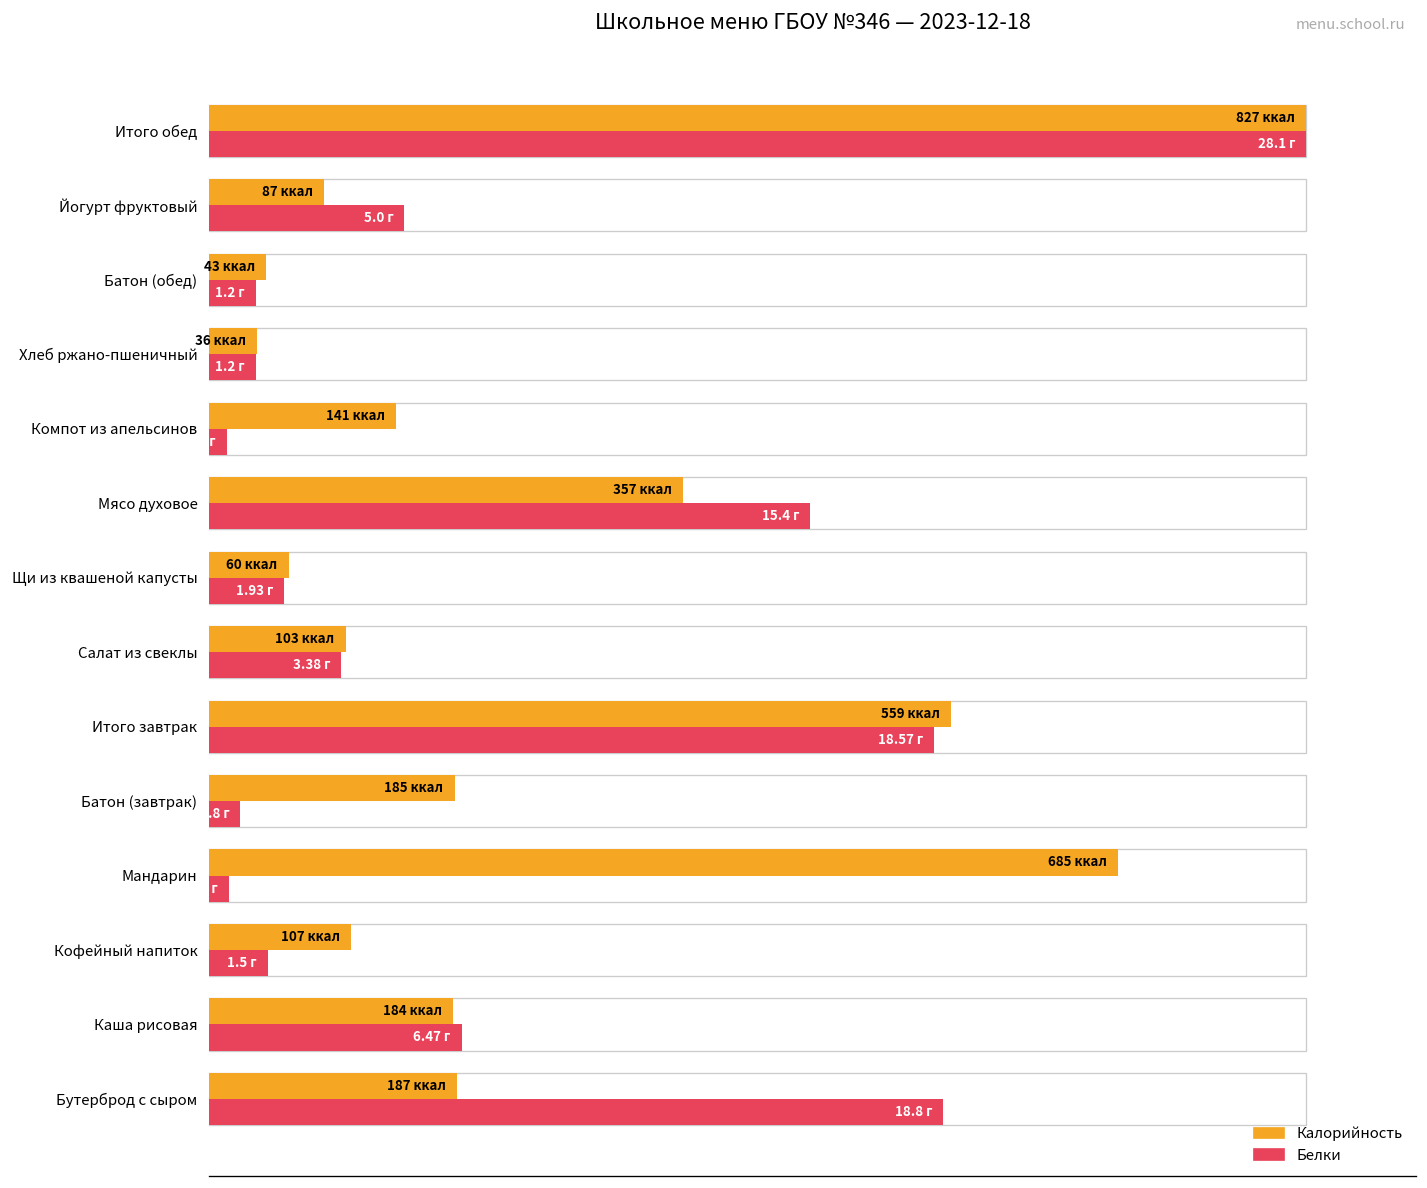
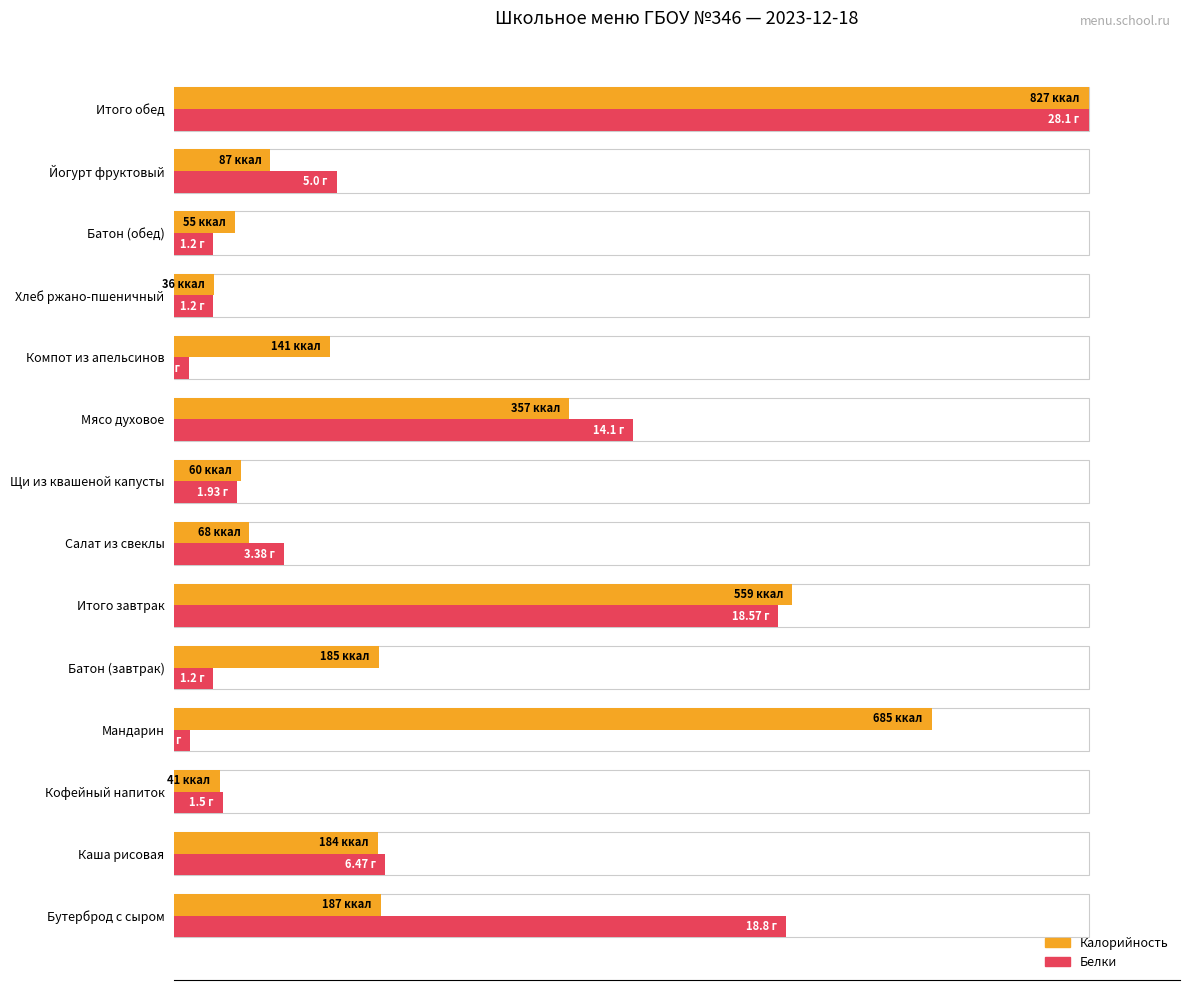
Калорийность, Батон (обед): 43 -> 55
Белки, Мясо духовое: 15.4 -> 14.1
Калорийность, Салат из свеклы: 103 -> 68
Белки, Батон (завтрак): 0.8 -> 1.2
Калорийность, Кофейный напиток: 107 -> 41
